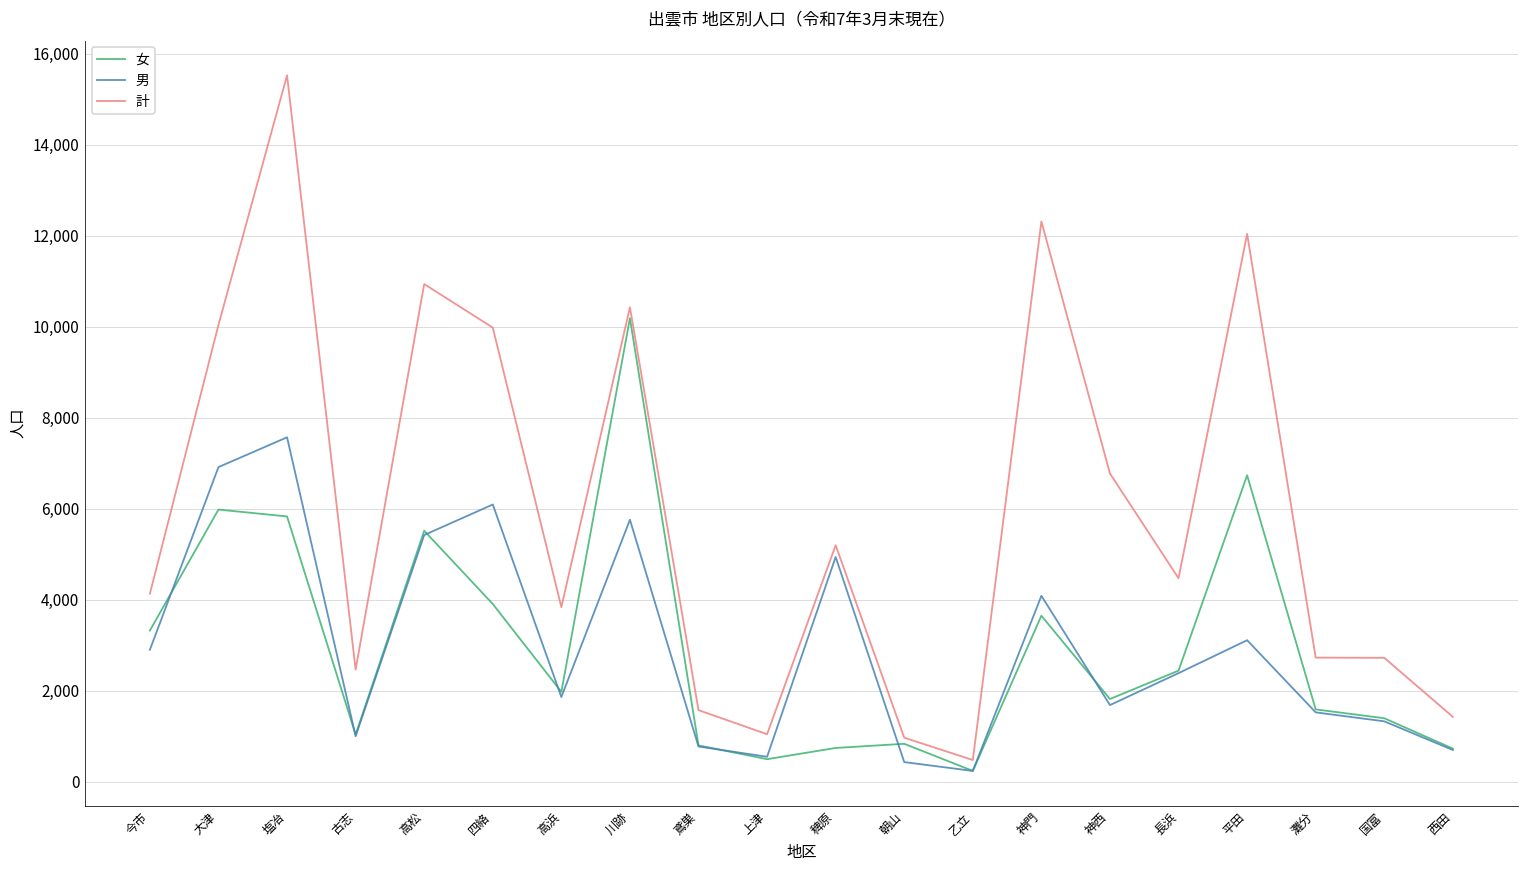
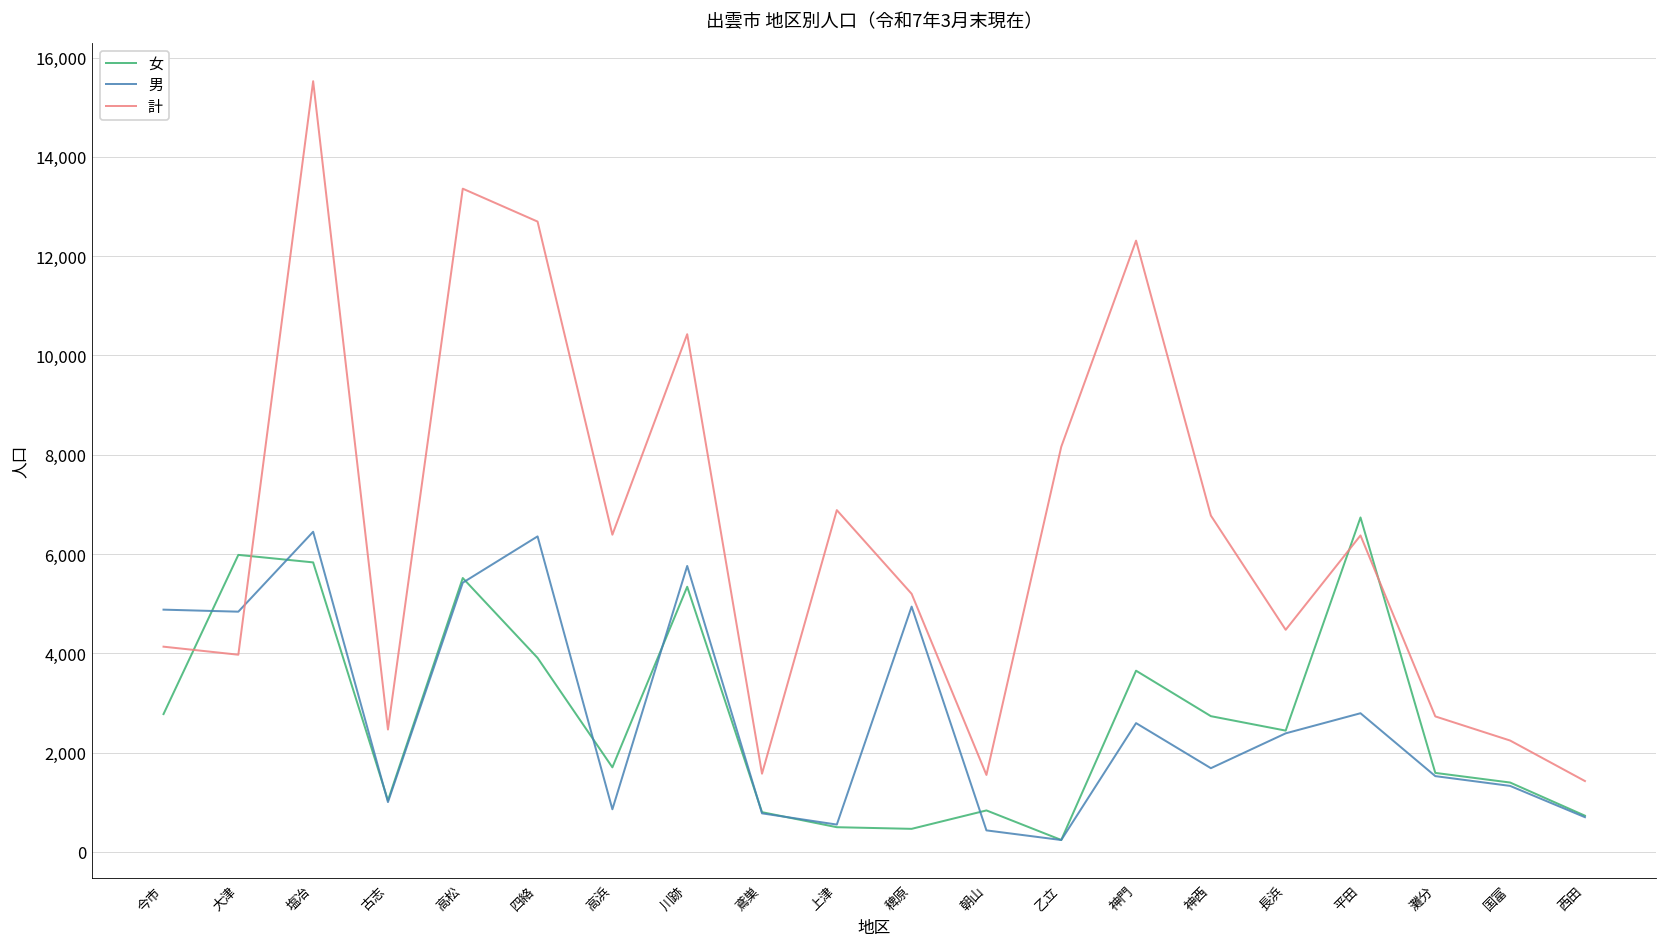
女, 今市: 3,300 -> 2,800
男, 今市: 2,900 -> 4,900
男, 大津: 6,900 -> 4,800
計, 大津: 10,000 -> 4,000
男, 塩冶: 7,600 -> 6,400
計, 高松: 10,900 -> 13,400
男, 四絡: 6,100 -> 6,400
計, 四絡: 10,000 -> 12,700
女, 高浜: 2,000 -> 1,700
男, 高浜: 1,900 -> 900
計, 高浜: 3,800 -> 6,400
女, 川跡: 10,200 -> 5,300
計, 上津: 1,000 -> 6,900
女, 稗原: 700 -> 500
計, 朝山: 1,000 -> 1,500
計, 乙立: 500 -> 8,200
男, 神門: 4,100 -> 2,600
女, 神西: 1,800 -> 2,700
男, 平田: 3,100 -> 2,800
計, 平田: 12,000 -> 6,400
計, 国富: 2,700 -> 2,200
